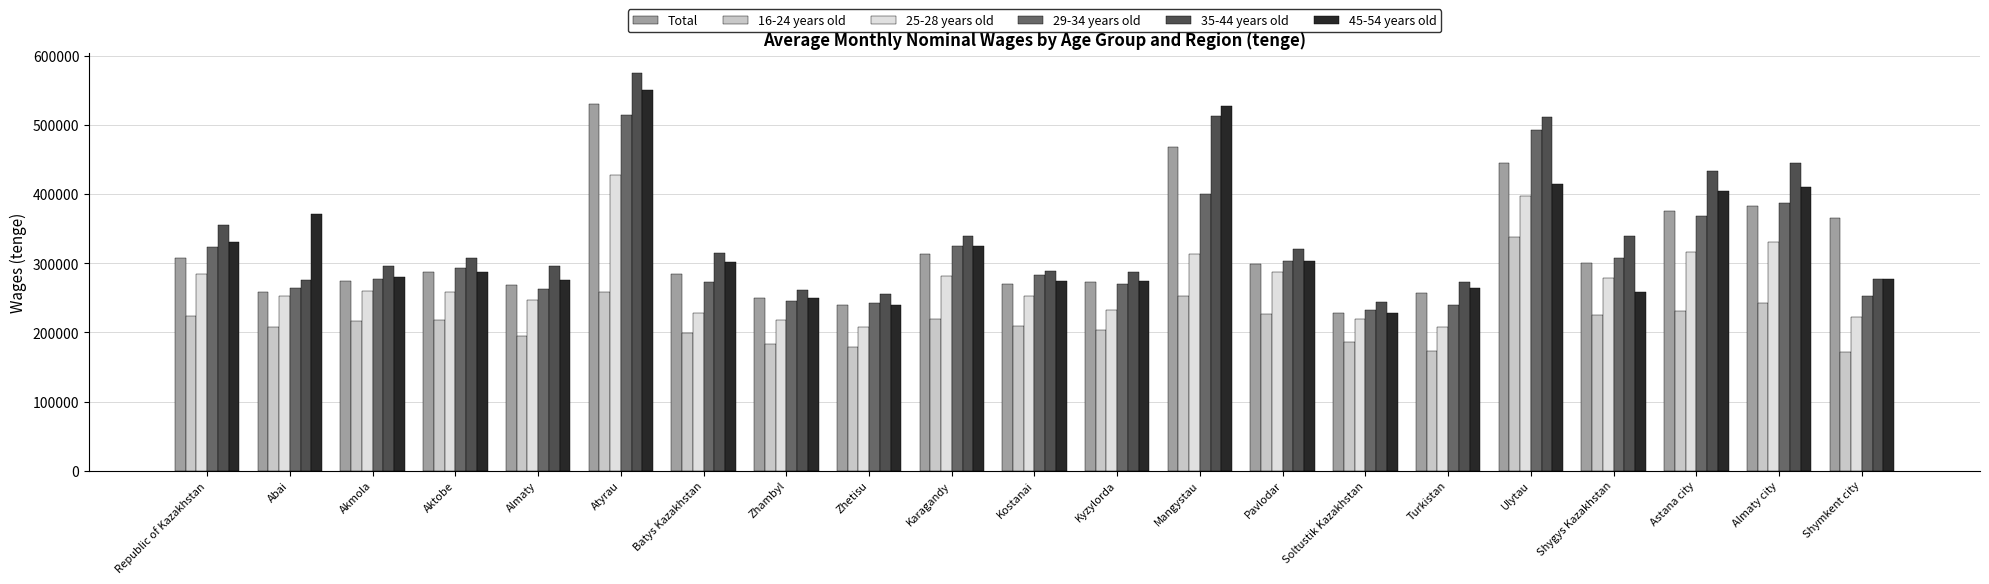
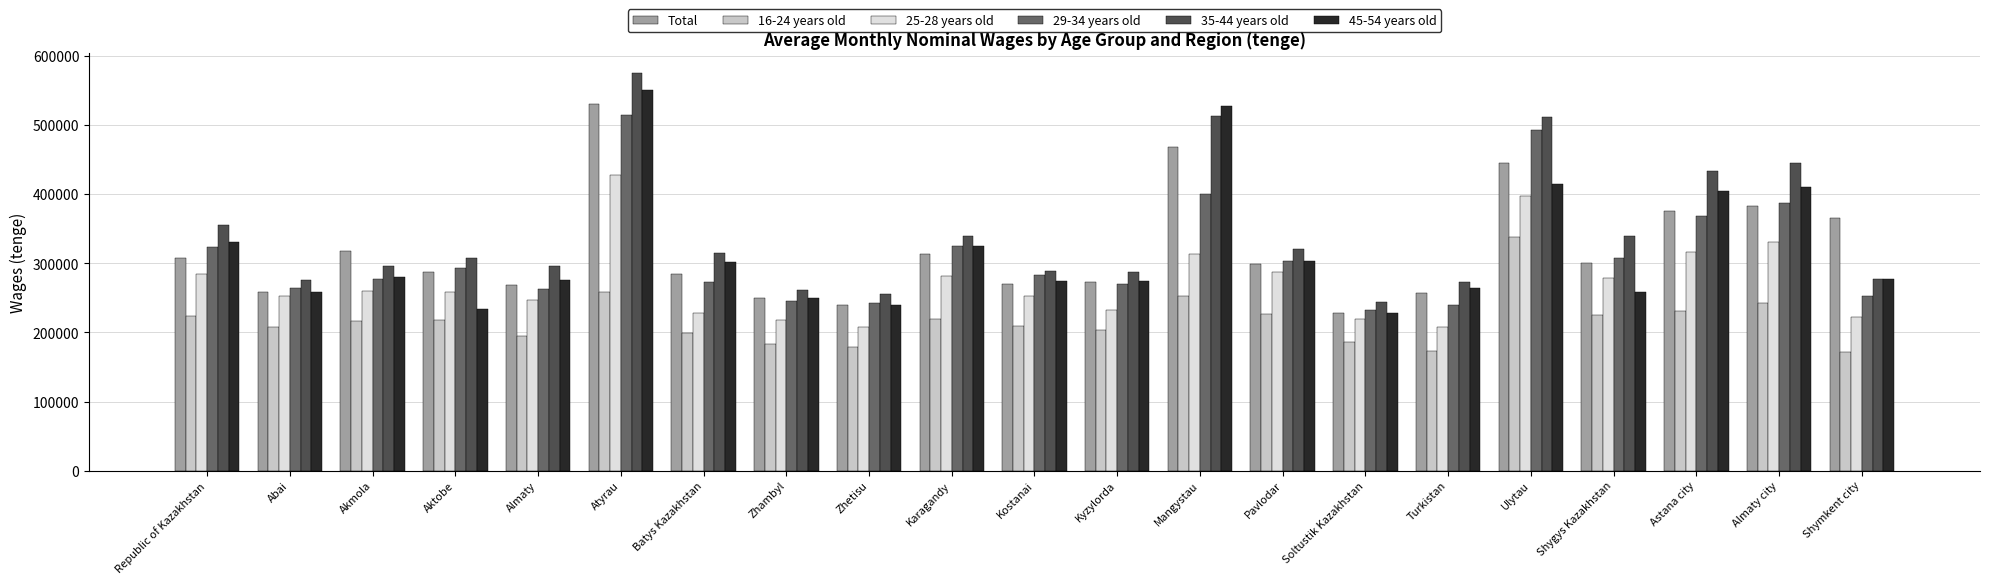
45-54 years old, Abai: 370000 -> 260000
Total, Akmola: 280000 -> 320000
45-54 years old, Aktobe: 290000 -> 230000
